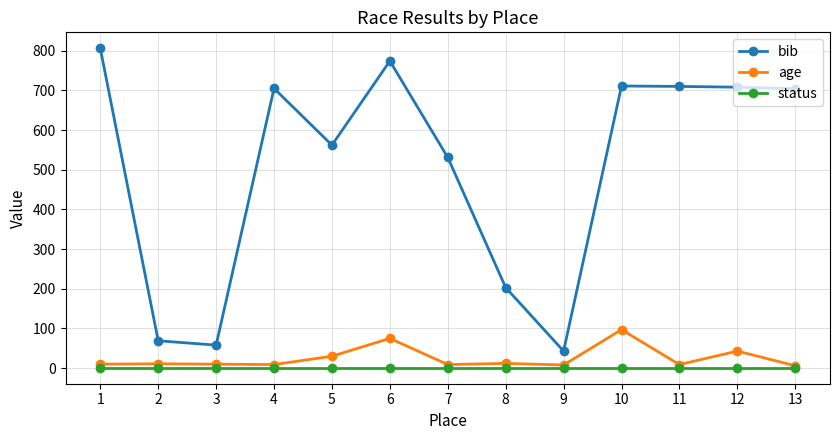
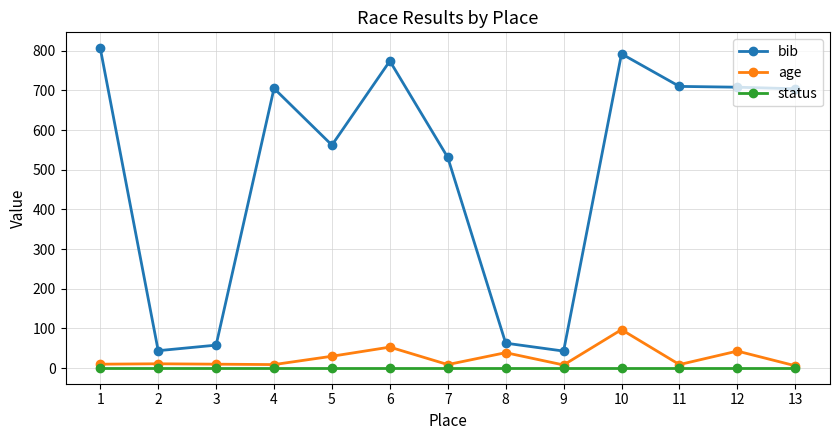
bib, 2: 70 -> 40
age, 6: 80 -> 50
bib, 8: 200 -> 60
age, 8: 10 -> 40
bib, 10: 710 -> 790
